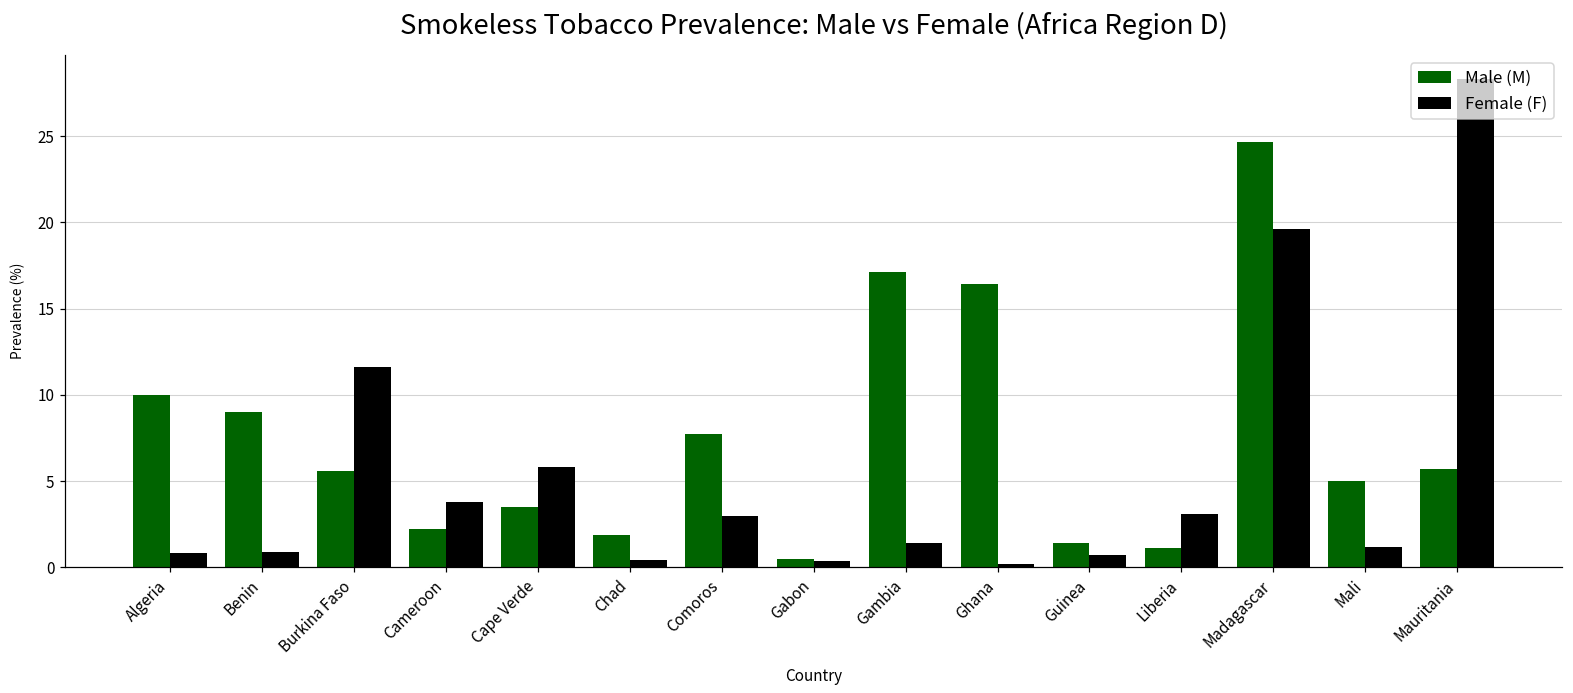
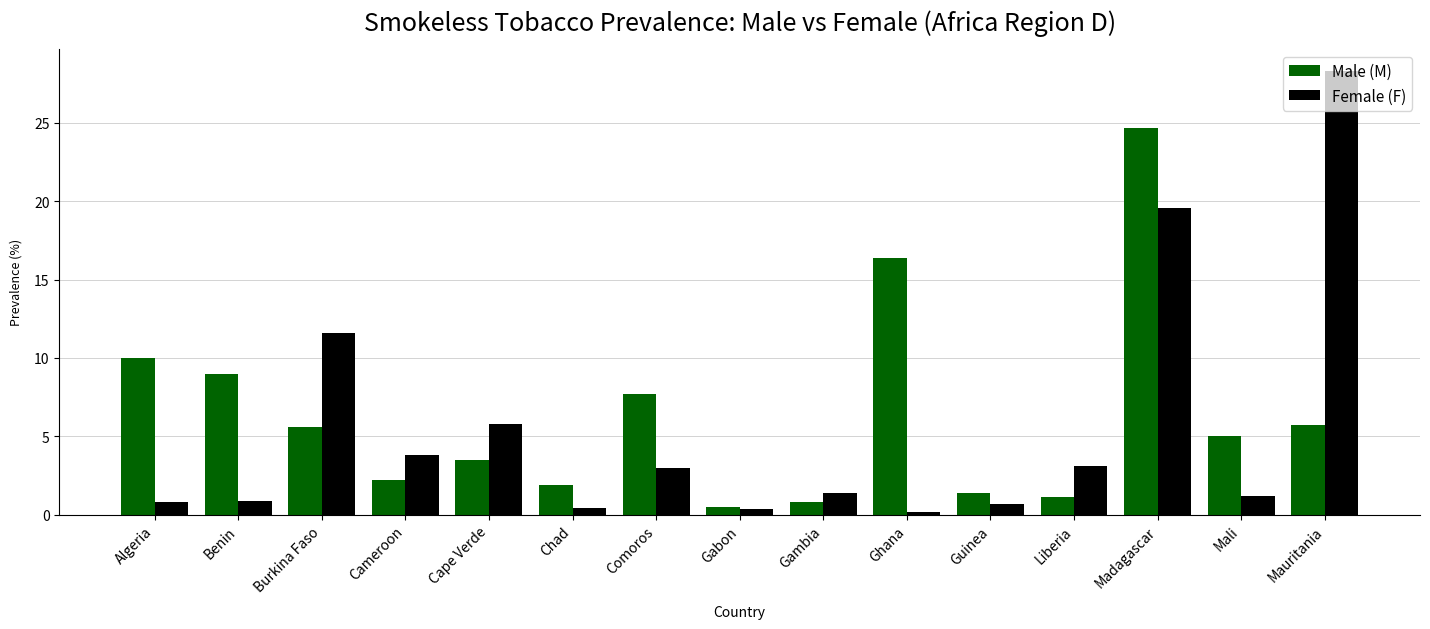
Male (M), Gambia: 17.1 -> 0.8
